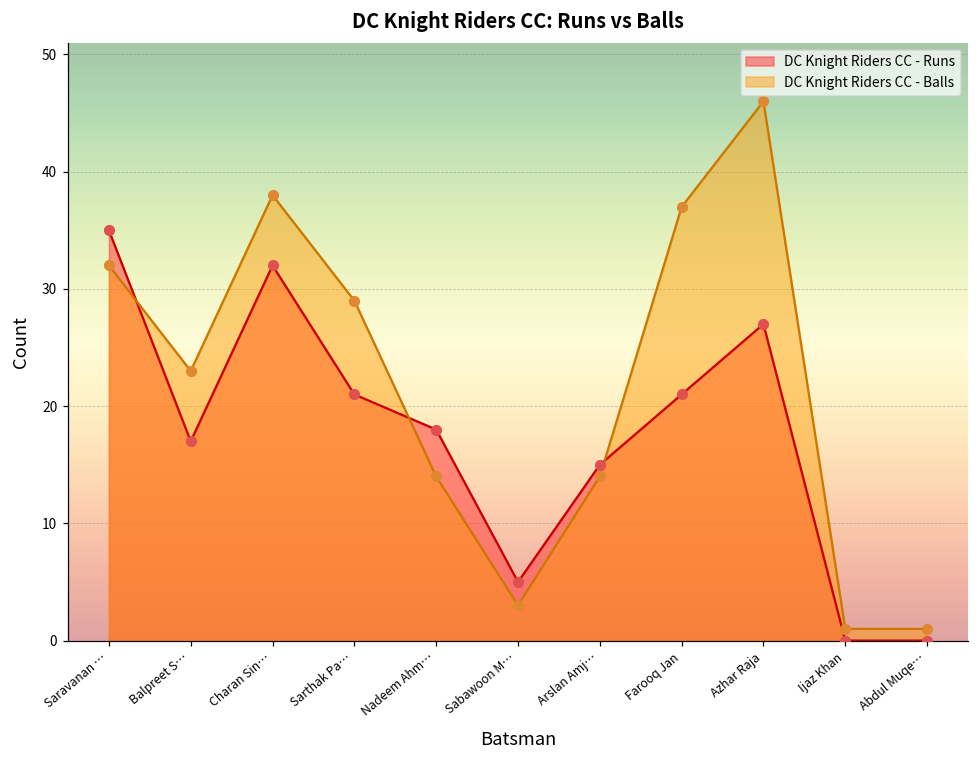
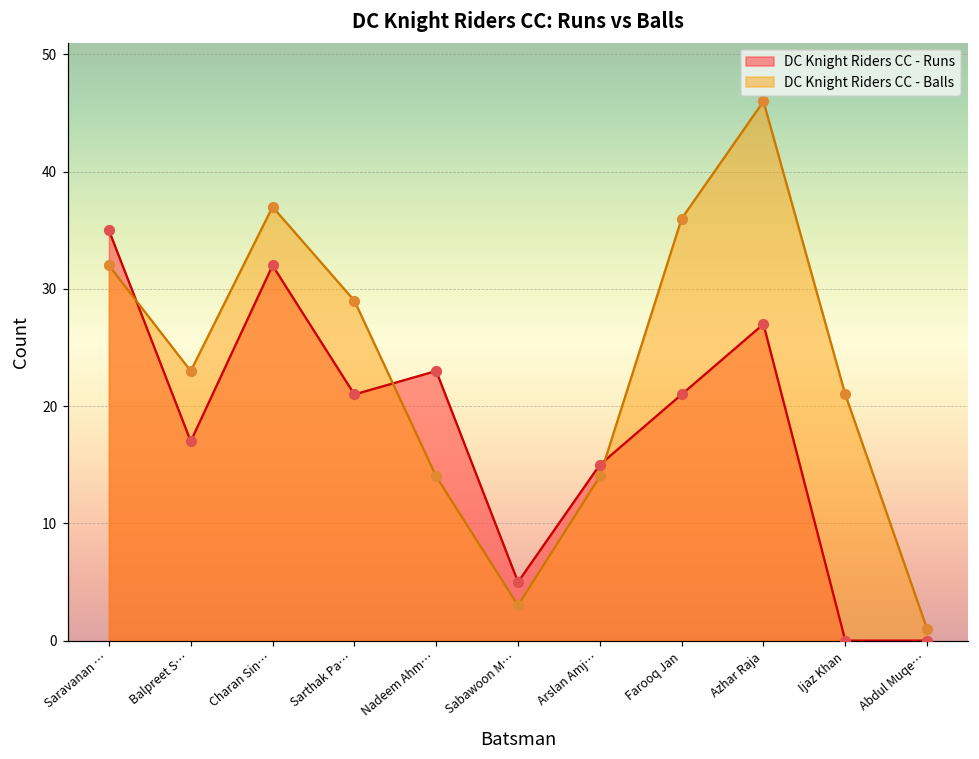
DC Knight Riders CC - Balls, Charan Sin…: 38 -> 37
DC Knight Riders CC - Runs, Nadeem Ahm…: 18 -> 23
DC Knight Riders CC - Balls, Farooq Jan: 37 -> 36
DC Knight Riders CC - Balls, Ijaz Khan: 1 -> 21
